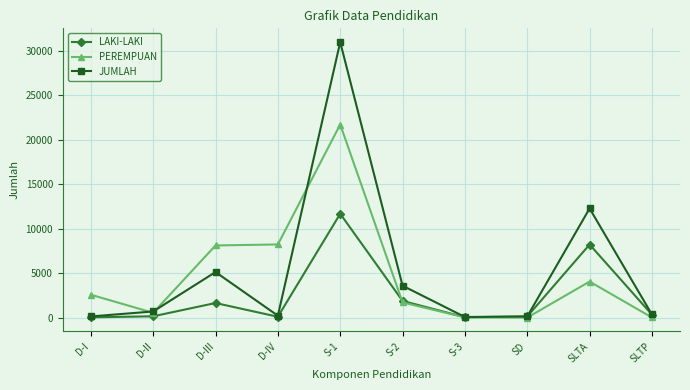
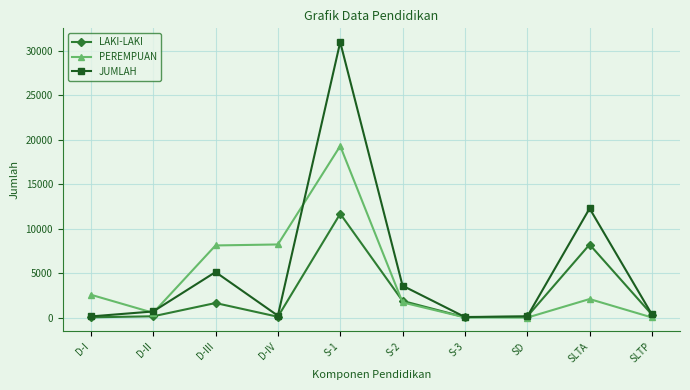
PEREMPUAN, S-1: 22000 -> 19000
PEREMPUAN, SLTA: 4000 -> 2000
